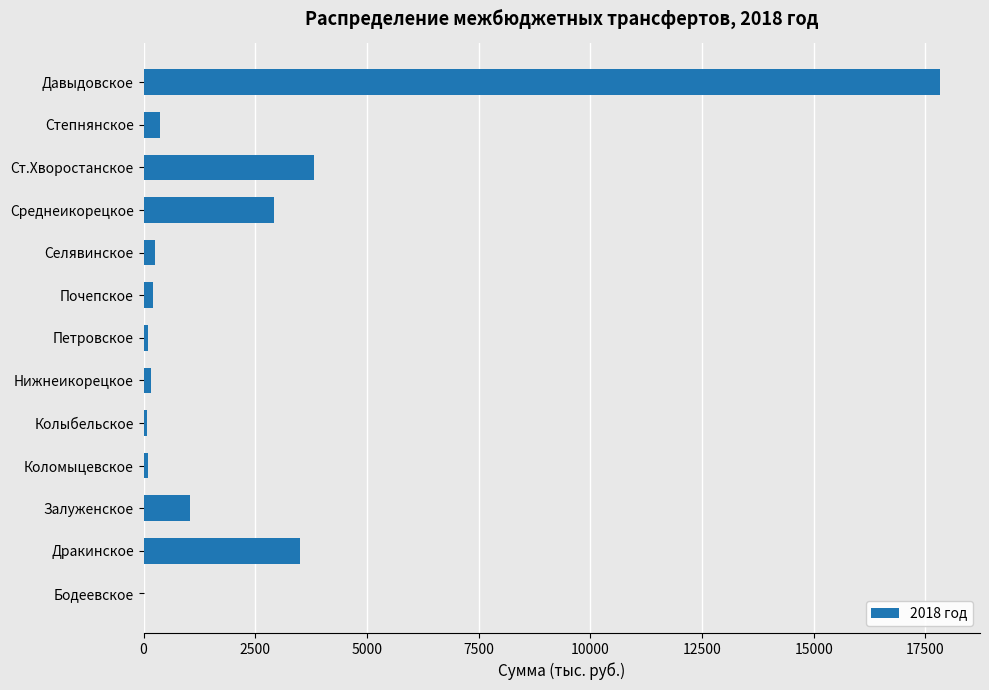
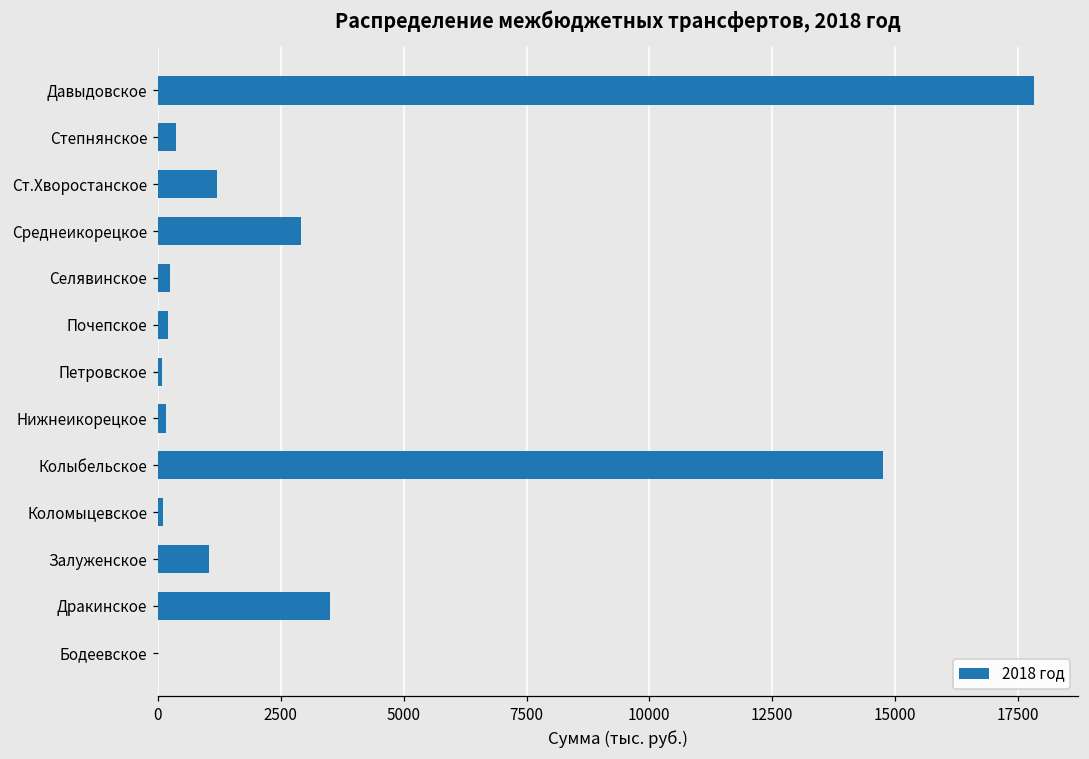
Ст.Хворостанское: 3800 -> 1200
Колыбельское: 100 -> 14800
